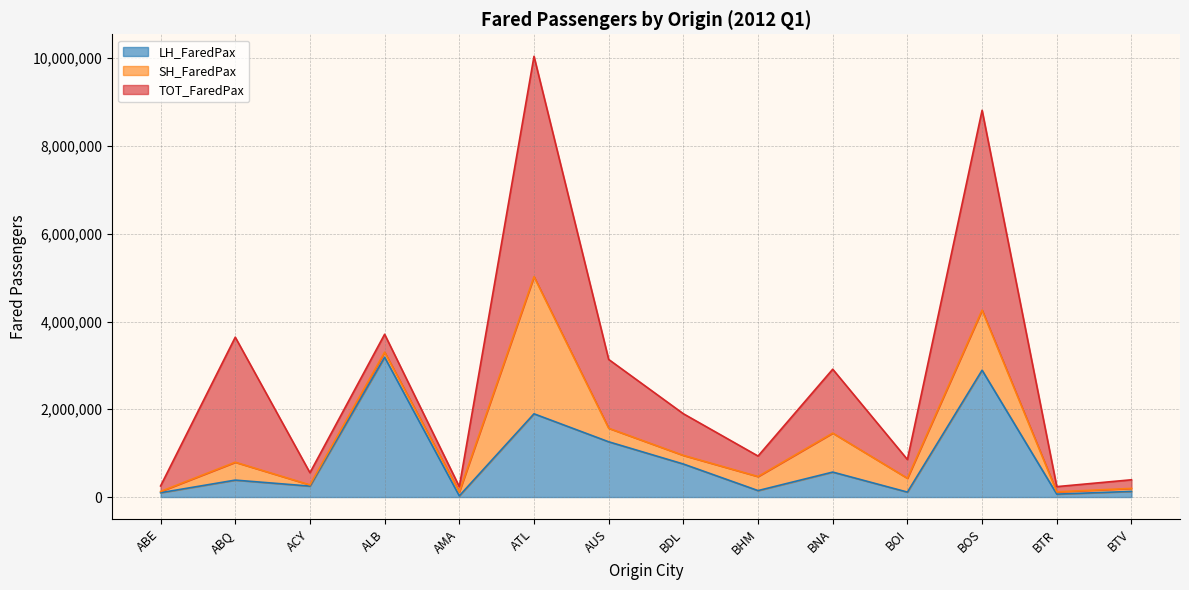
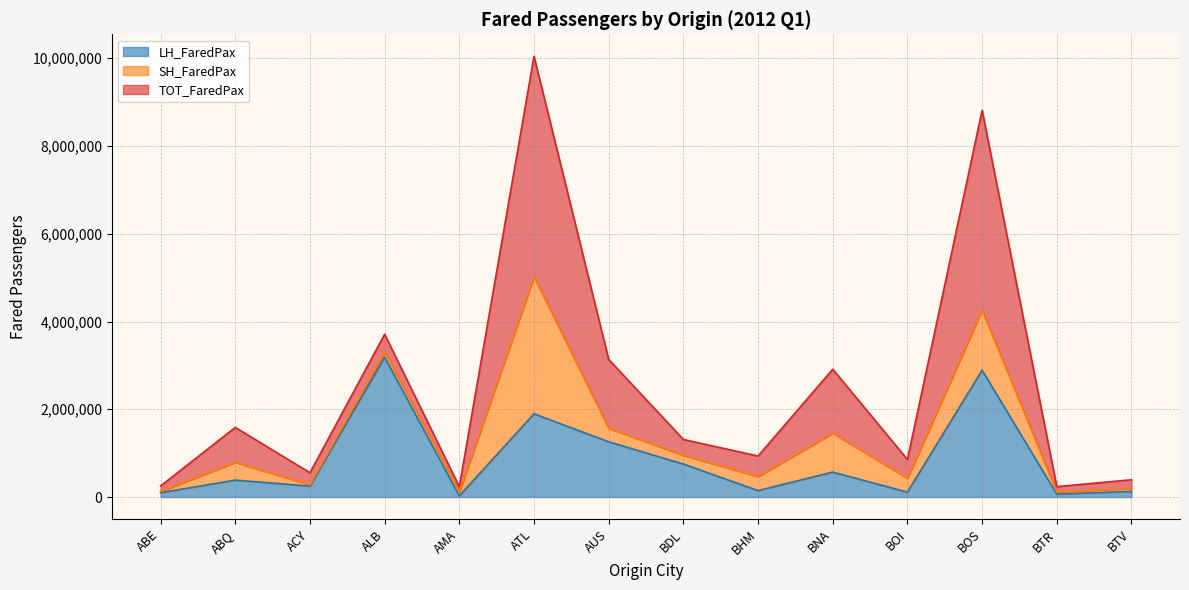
TOT_FaredPax, ABQ: 2,800,000 -> 800,000
TOT_FaredPax, BDL: 900,000 -> 400,000
